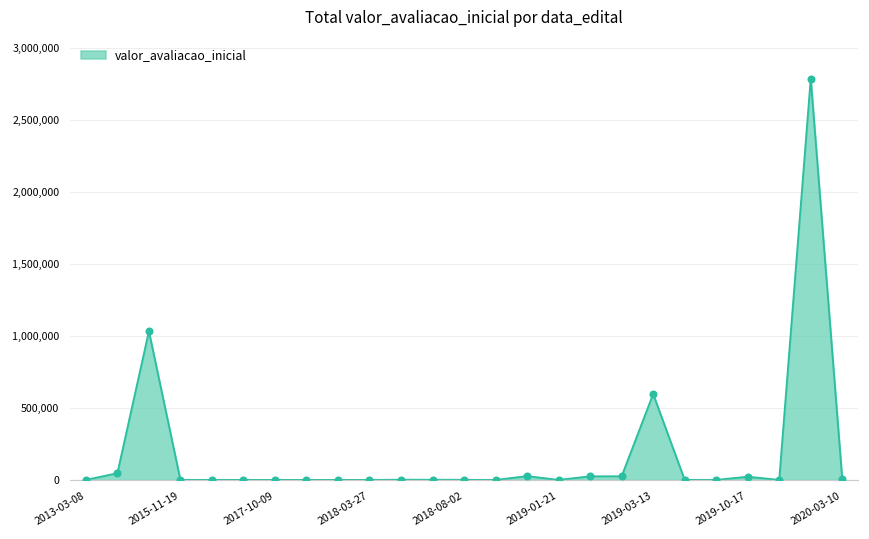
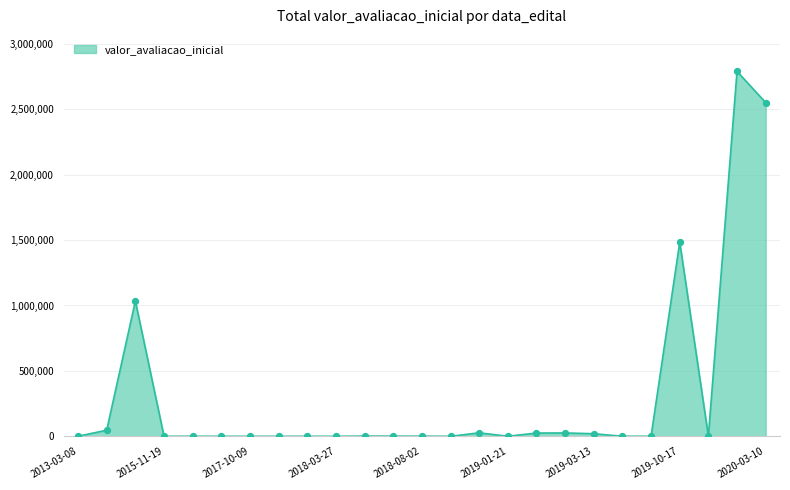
2019-03-13: 600,000 -> 20,000
2019-10-17: 20,000 -> 1,480,000
2020-03-10: 0 -> 2,550,000
